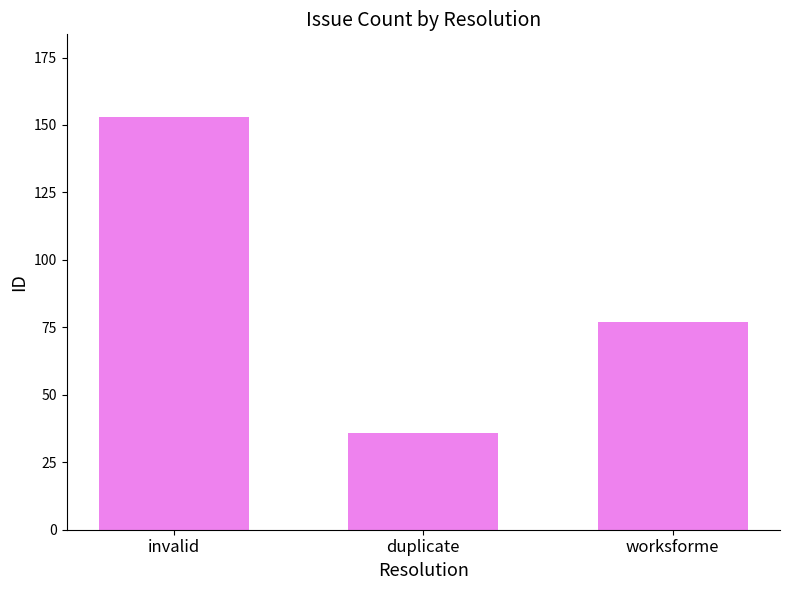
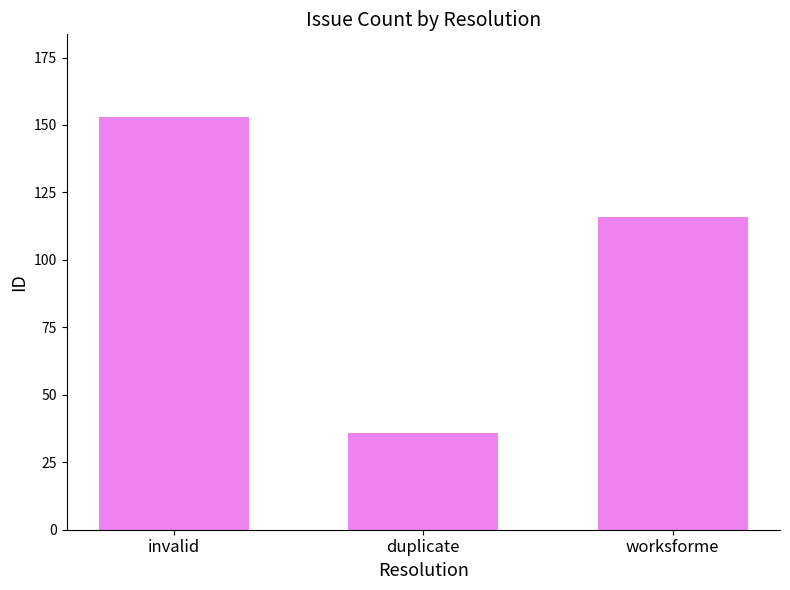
worksforme: 77 -> 116
